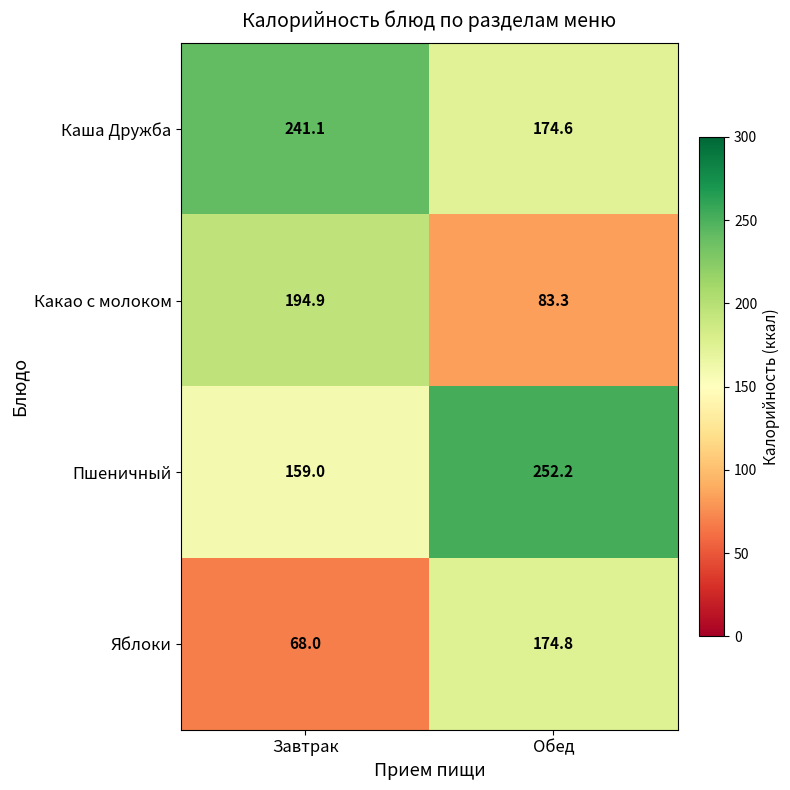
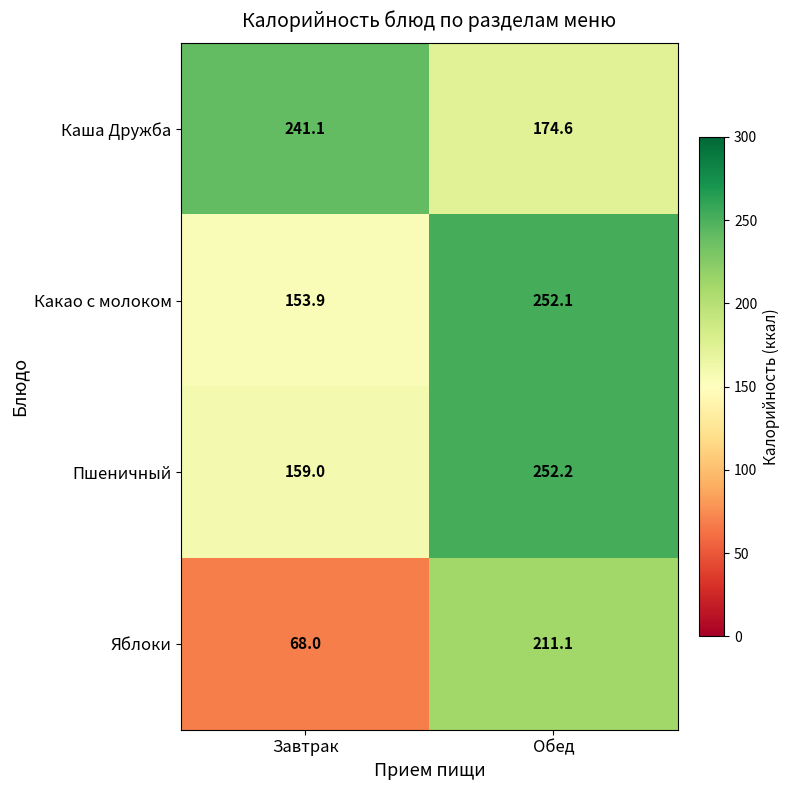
Какао с молоком, Завтрак: 194.9 -> 153.9
Какао с молоком, Обед: 83.3 -> 252.1
Яблоки, Обед: 174.8 -> 211.1
